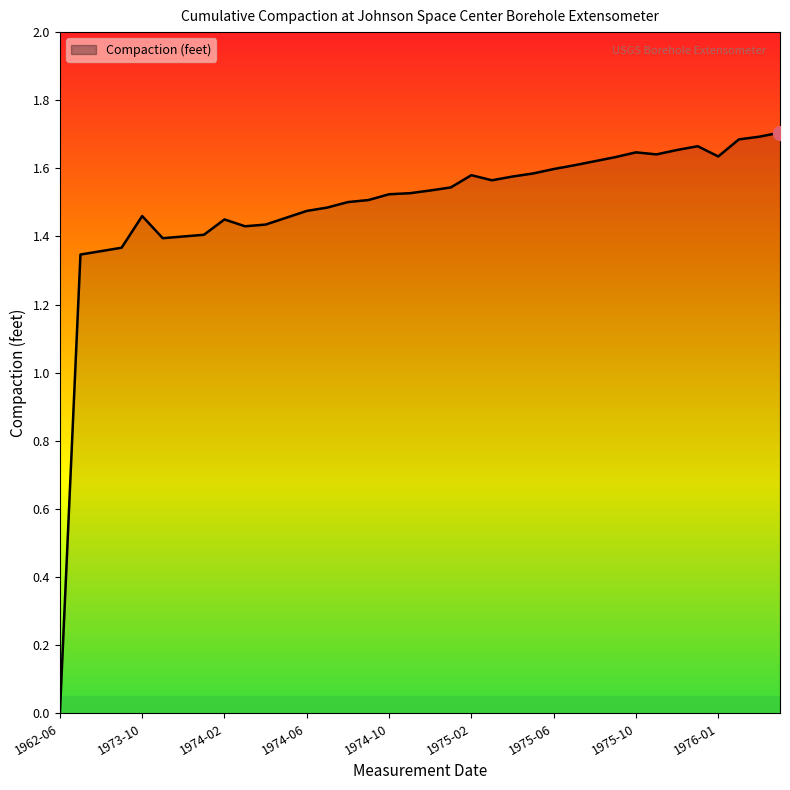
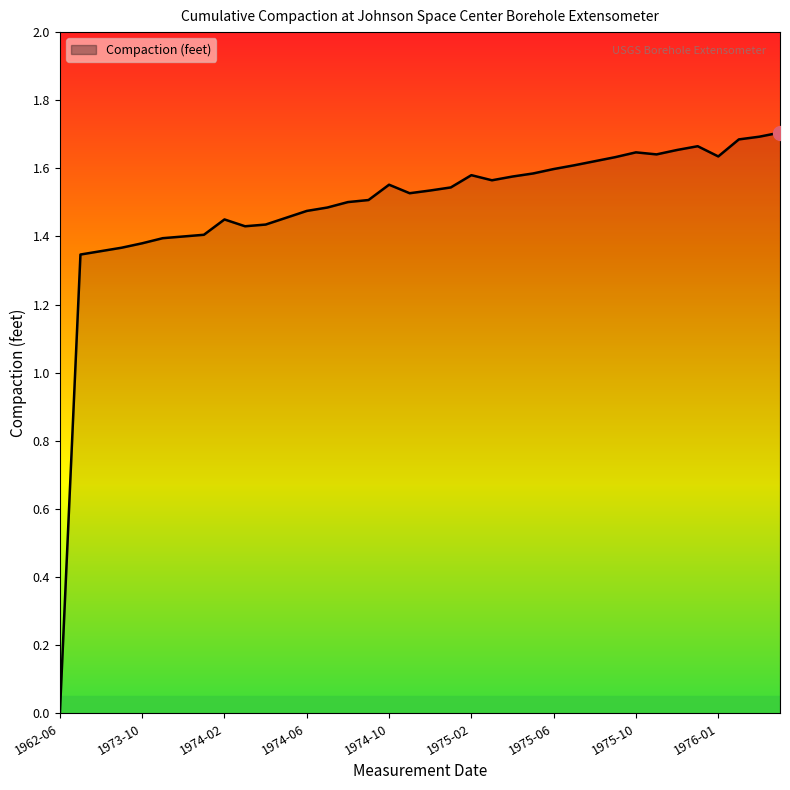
Compaction (feet), 1973-10: 1.46 -> 1.38
Compaction (feet), 1974-10: 1.52 -> 1.55
